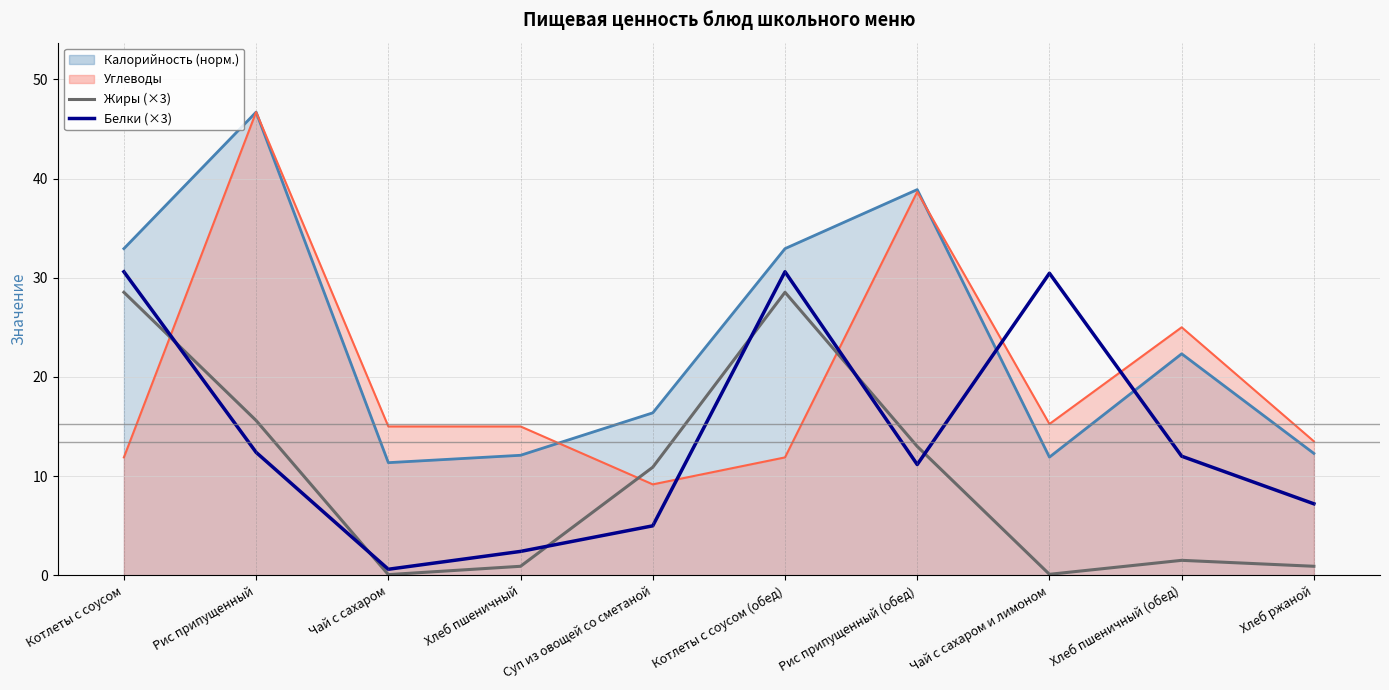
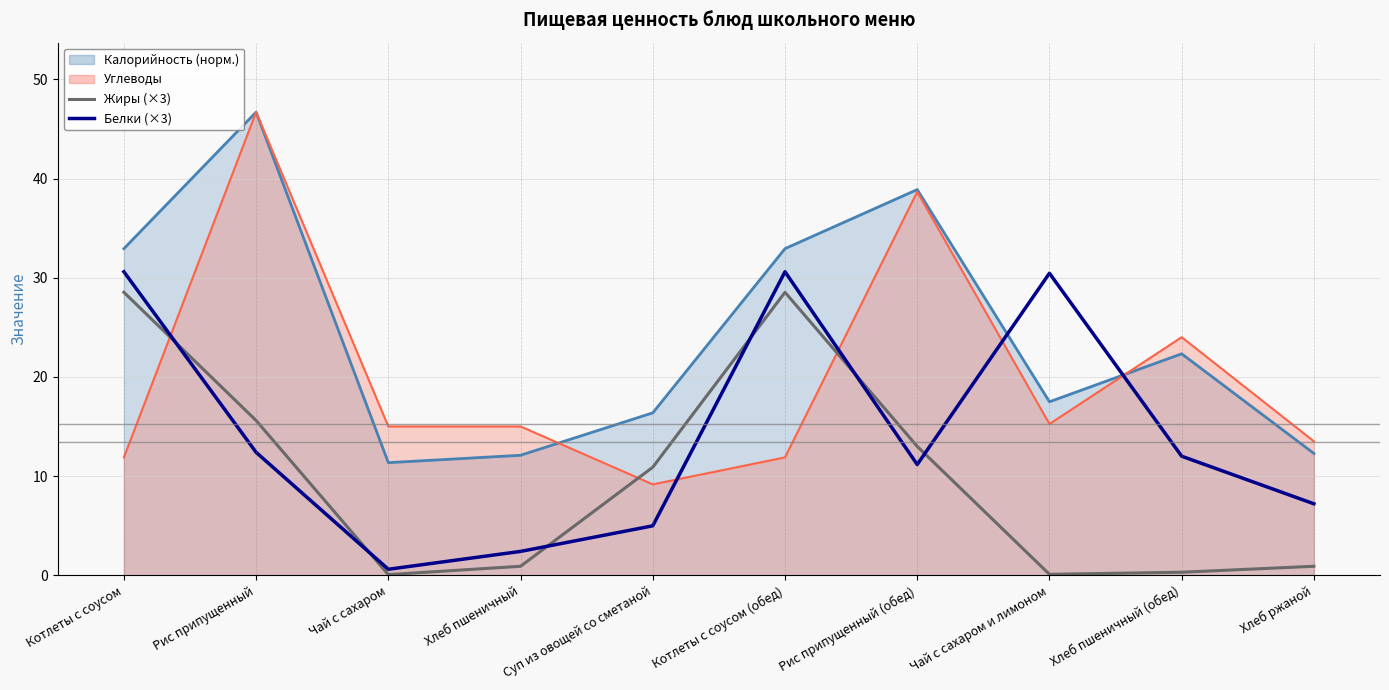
Калорийность (норм.), Чай с сахаром и лимоном: 12 -> 17
Углеводы, Хлеб пшеничный (обед): 25 -> 24
Жиры (×3), Хлеб пшеничный (обед): 2 -> 0
